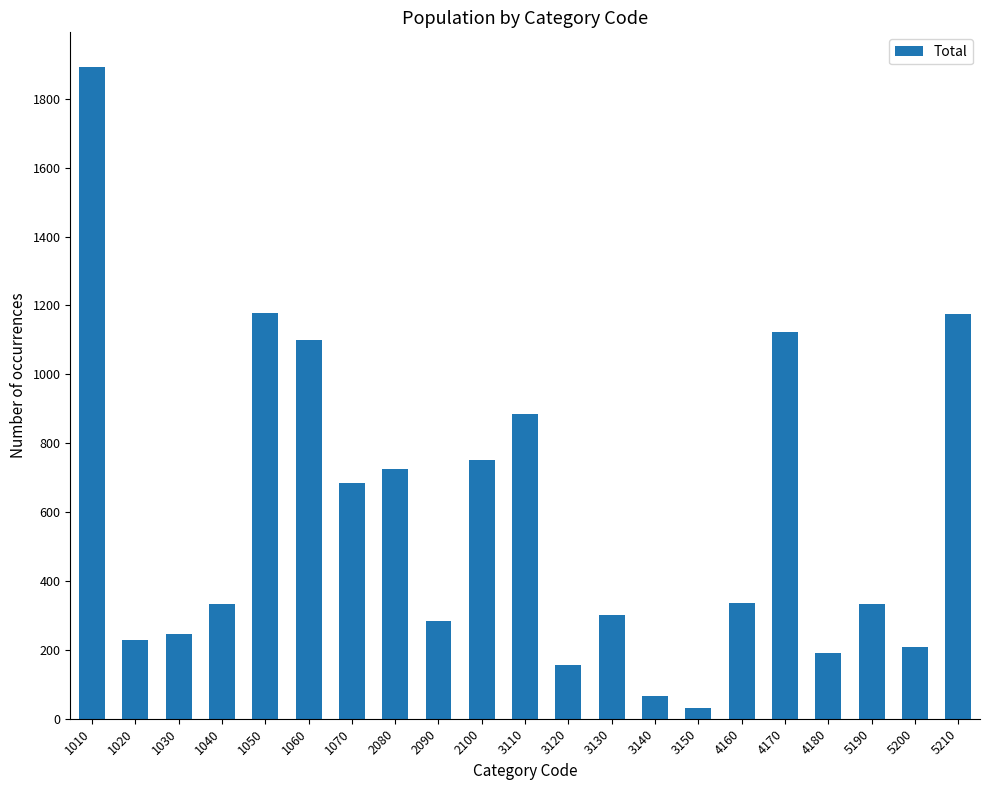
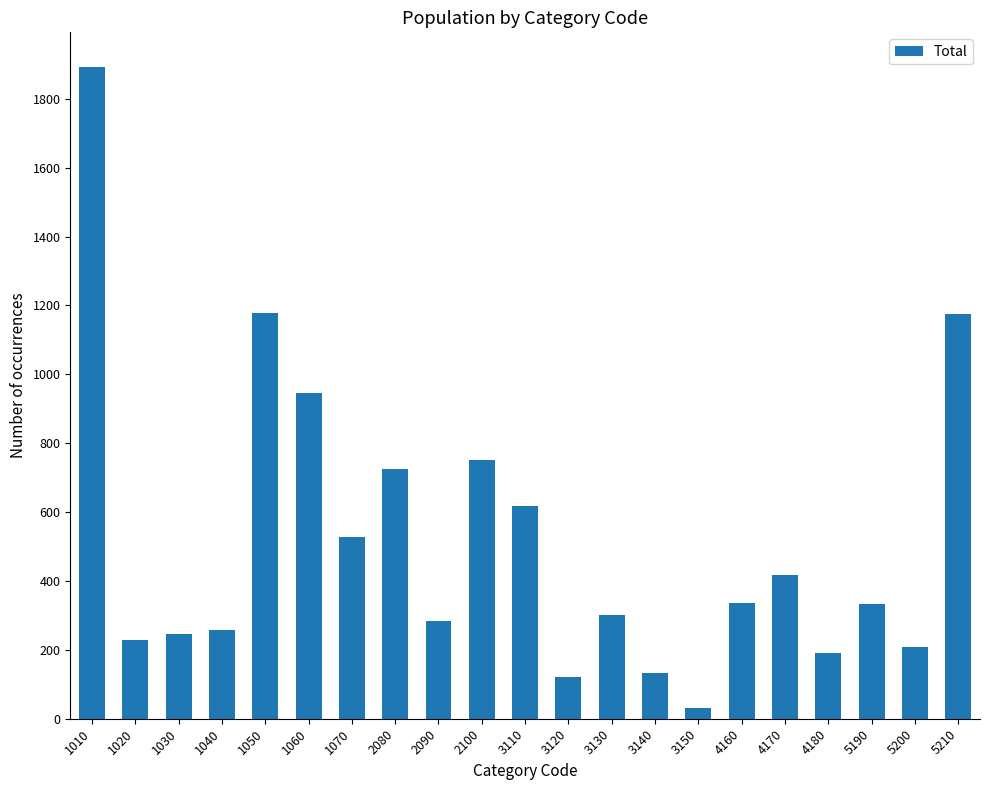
1040: 330 -> 260
1060: 1100 -> 950
1070: 690 -> 530
3110: 880 -> 620
3120: 160 -> 120
3140: 70 -> 130
4170: 1120 -> 420
